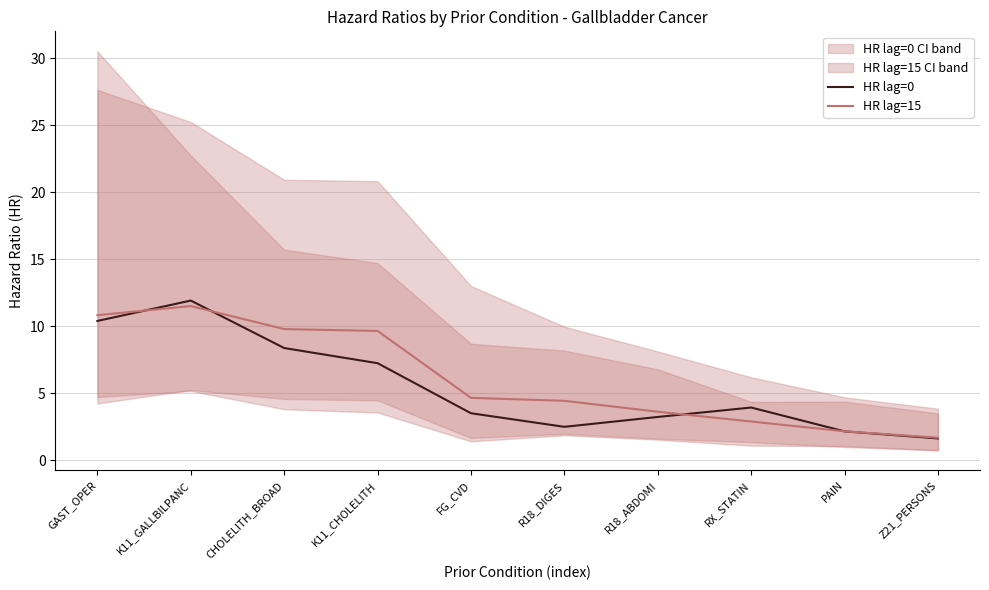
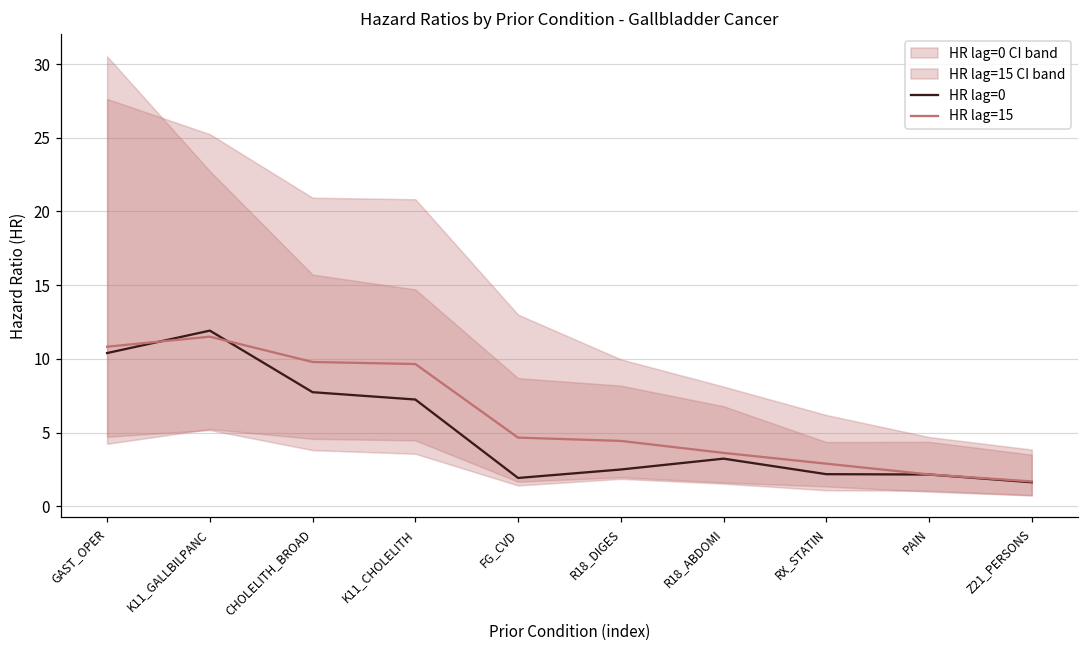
HR lag=0, CHOLELITH_BROAD: 8.4 -> 7.7
HR lag=0, FG_CVD: 3.5 -> 1.9
HR lag=0, RX_STATIN: 3.9 -> 2.2
